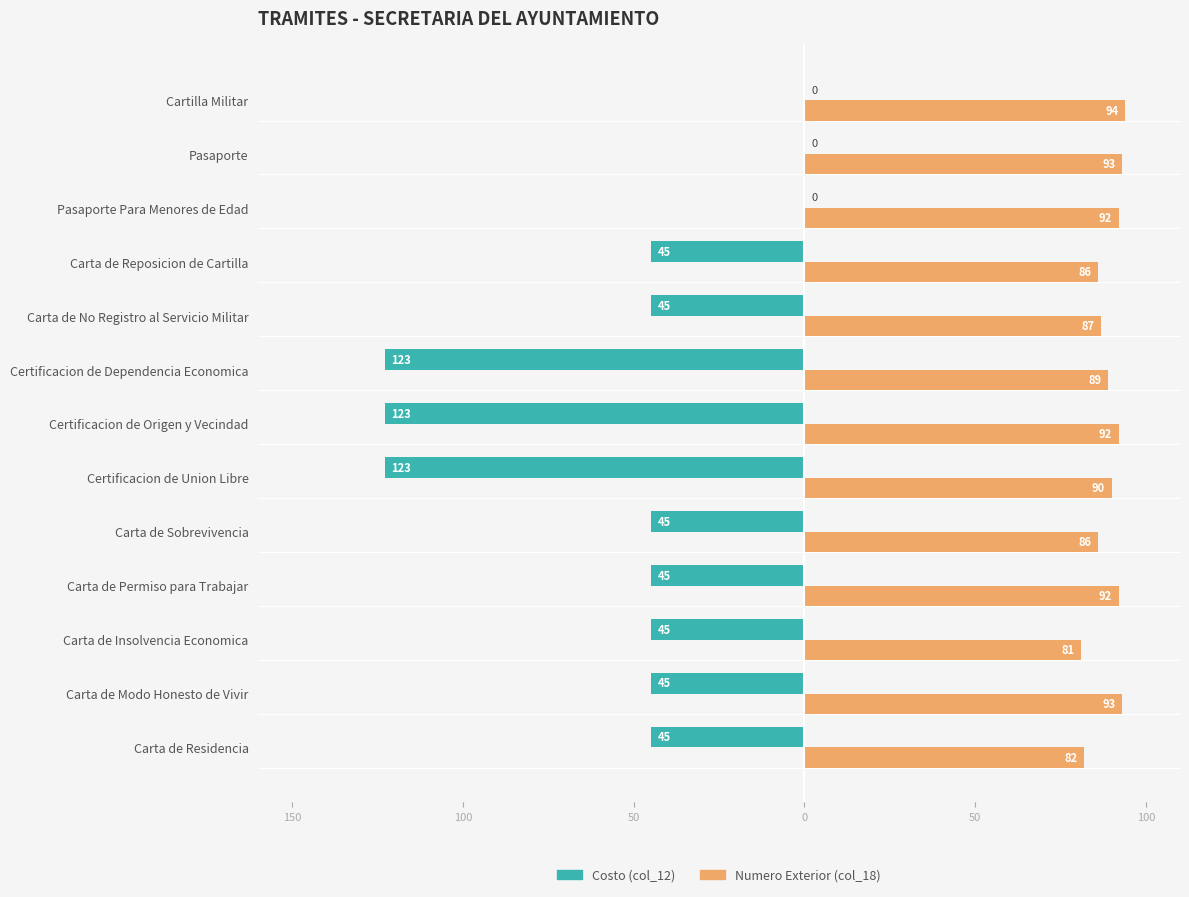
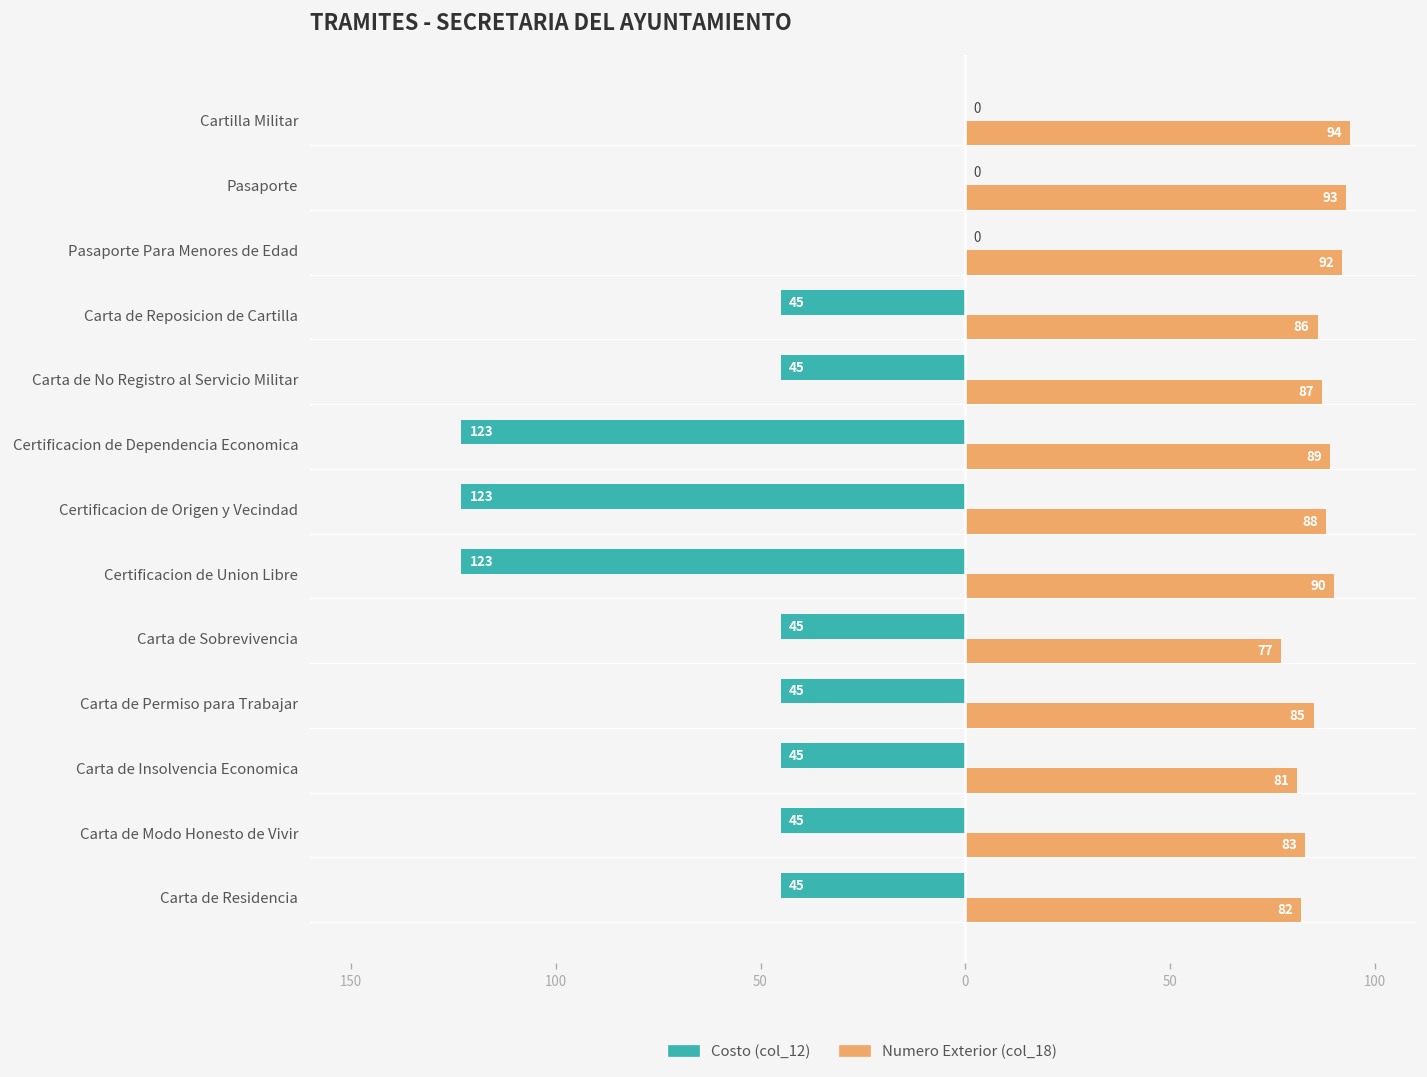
Numero Exterior (col_18), Certificacion de Origen y Vecindad: 92 -> 88
Numero Exterior (col_18), Carta de Sobrevivencia: 86 -> 77
Numero Exterior (col_18), Carta de Permiso para Trabajar: 92 -> 85
Numero Exterior (col_18), Carta de Modo Honesto de Vivir: 93 -> 83
